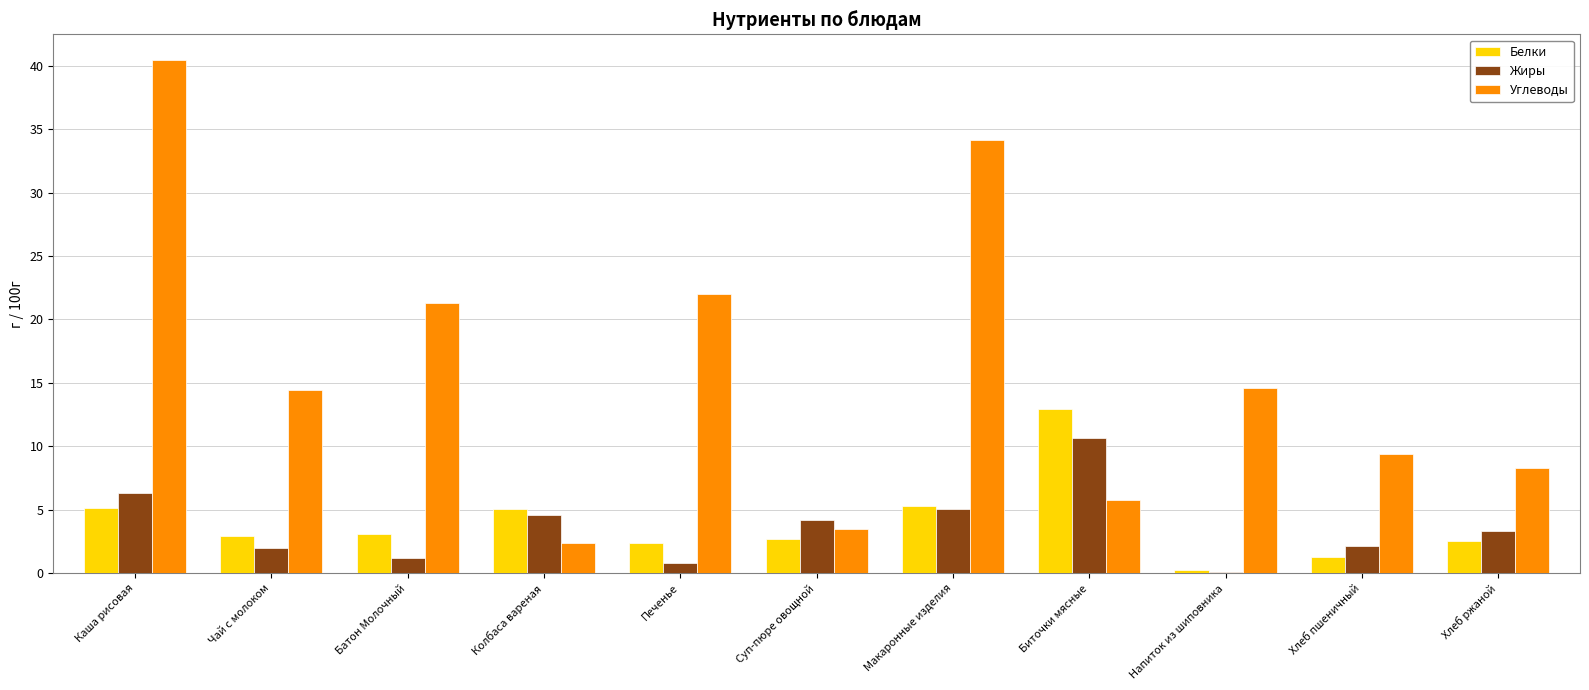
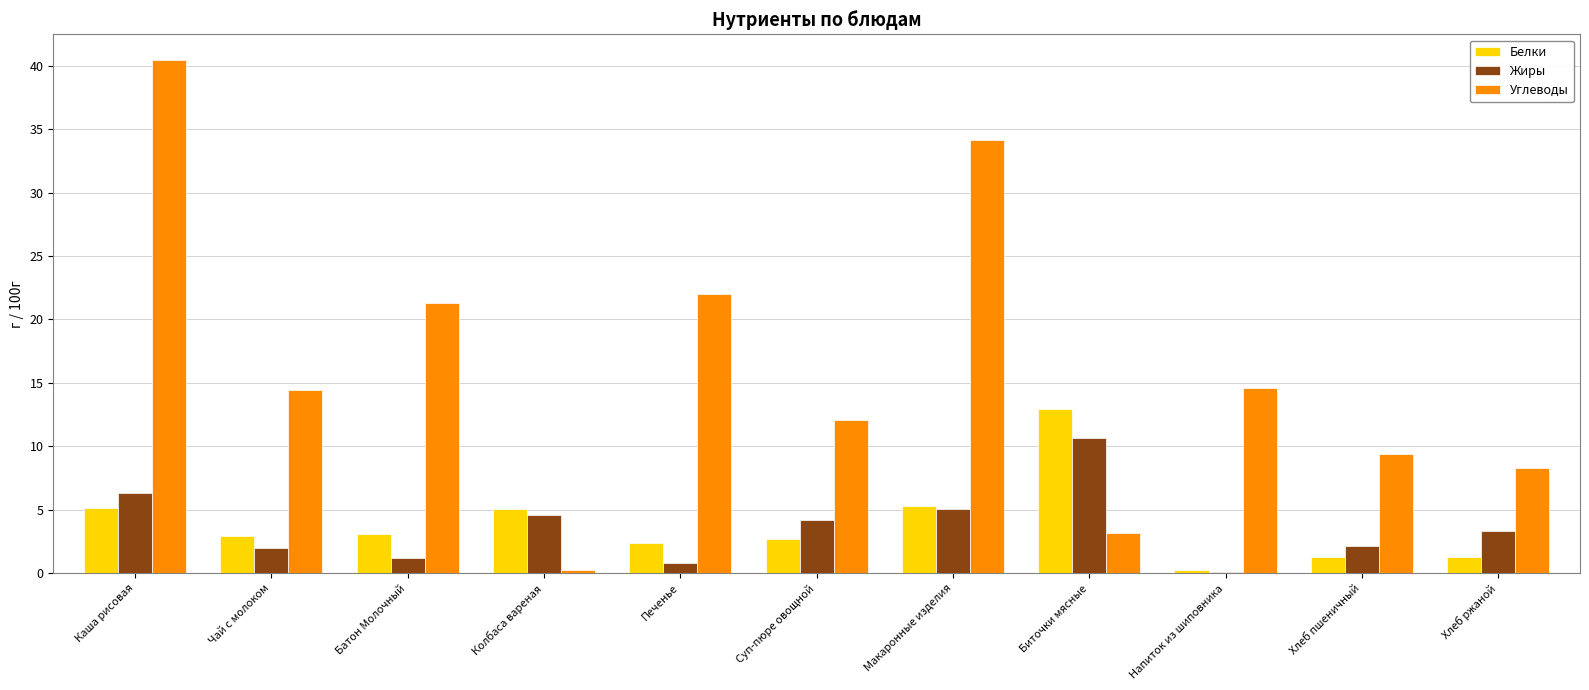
Углеводы, Колбаса вареная: 2.4 -> 0.3
Углеводы, Суп-пюре овощной: 3.5 -> 12.1
Углеводы, Биточки мясные: 5.8 -> 3.2
Белки, Хлеб ржаной: 2.6 -> 1.3
